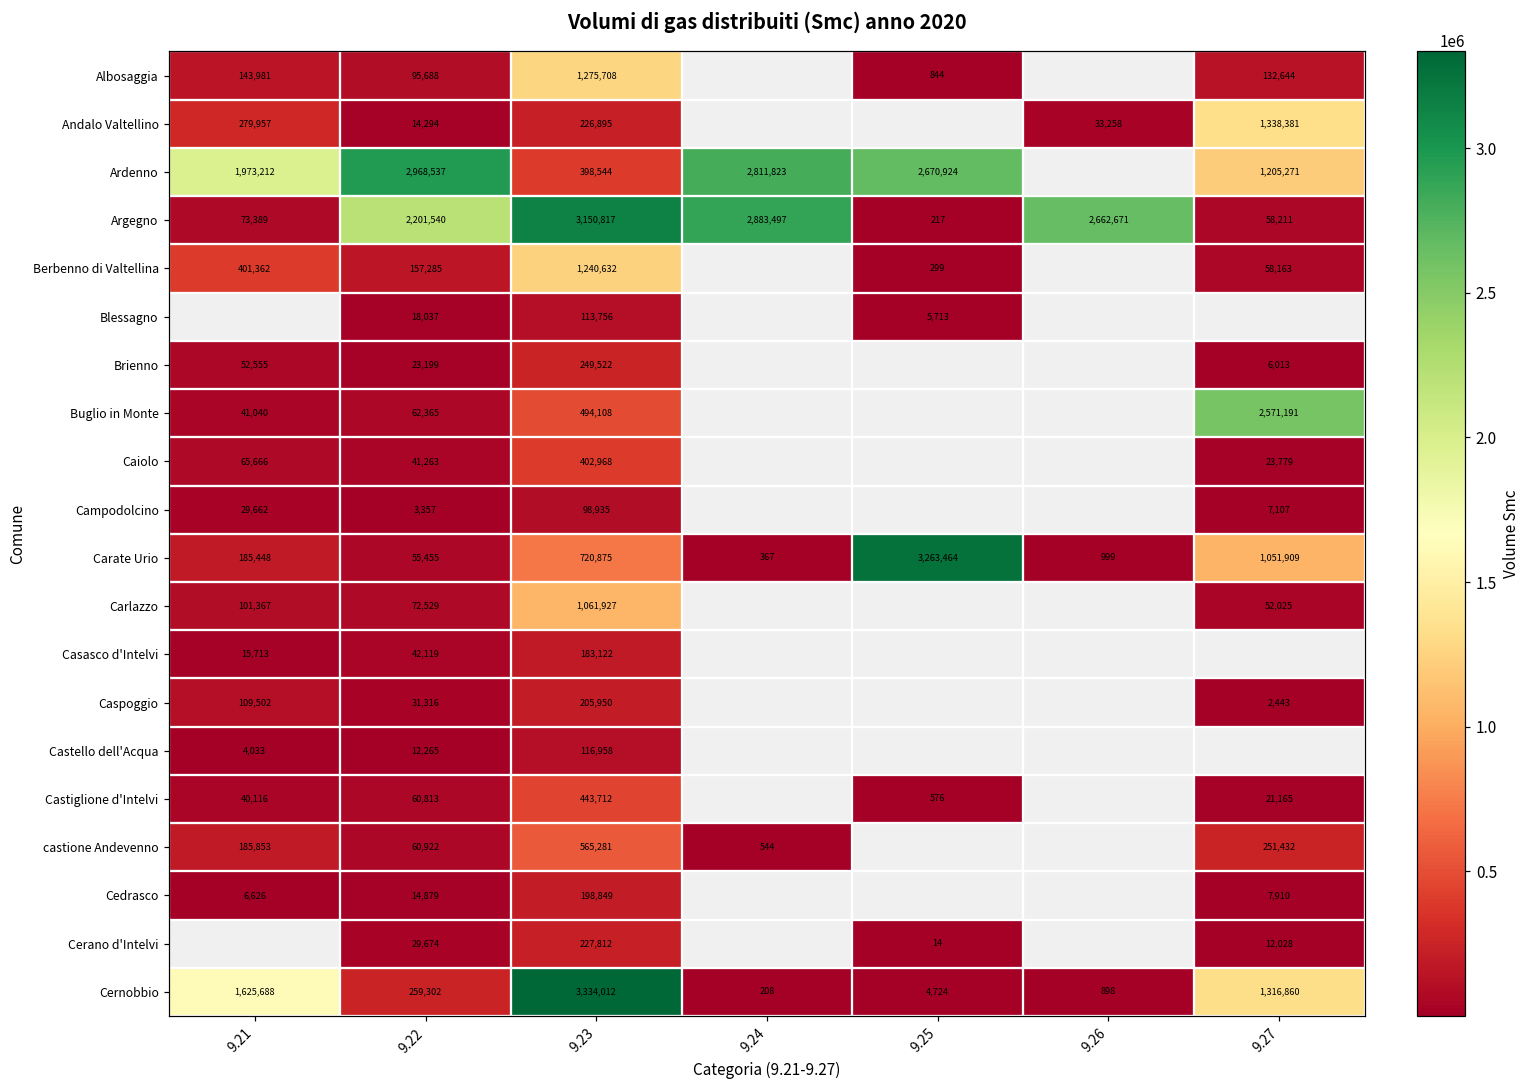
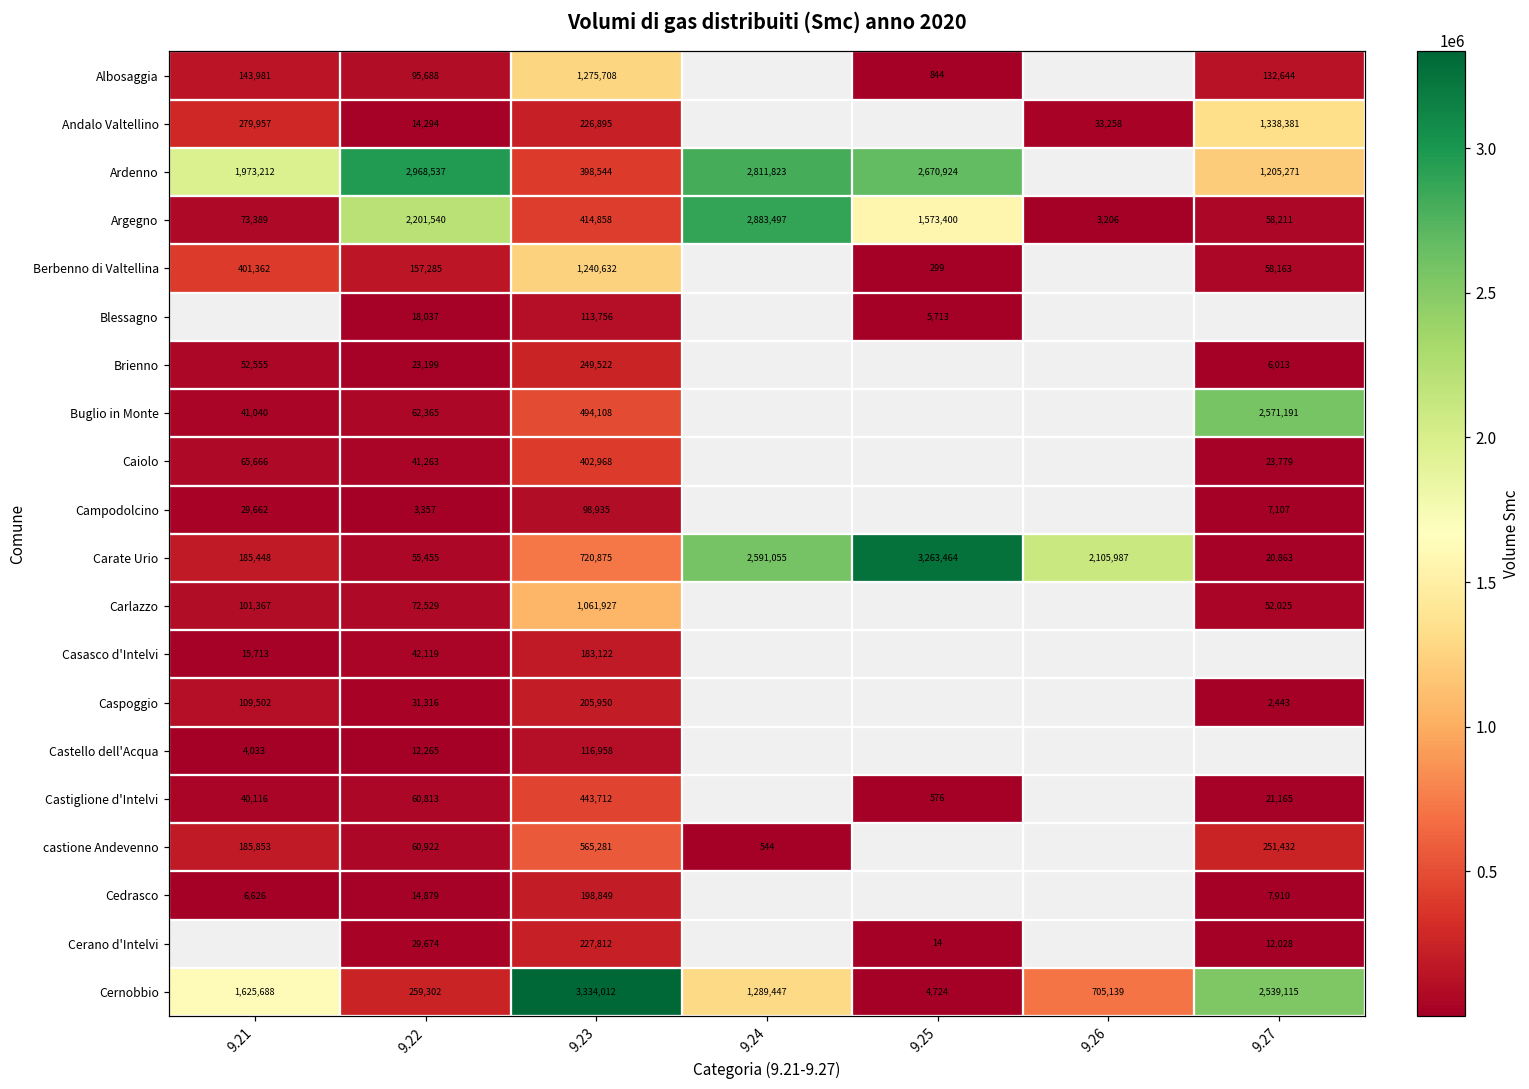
Argegno, 9.23: 3,150,817 -> 414,858
Argegno, 9.25: 217 -> 1,573,400
Argegno, 9.26: 2,662,671 -> 3,206
Carate Urio, 9.24: 367 -> 2,591,055
Carate Urio, 9.26: 999 -> 2,105,987
Carate Urio, 9.27: 1,051,909 -> 20,863
Cernobbio, 9.24: 208 -> 1,289,447
Cernobbio, 9.26: 898 -> 705,139
Cernobbio, 9.27: 1,316,860 -> 2,539,115
